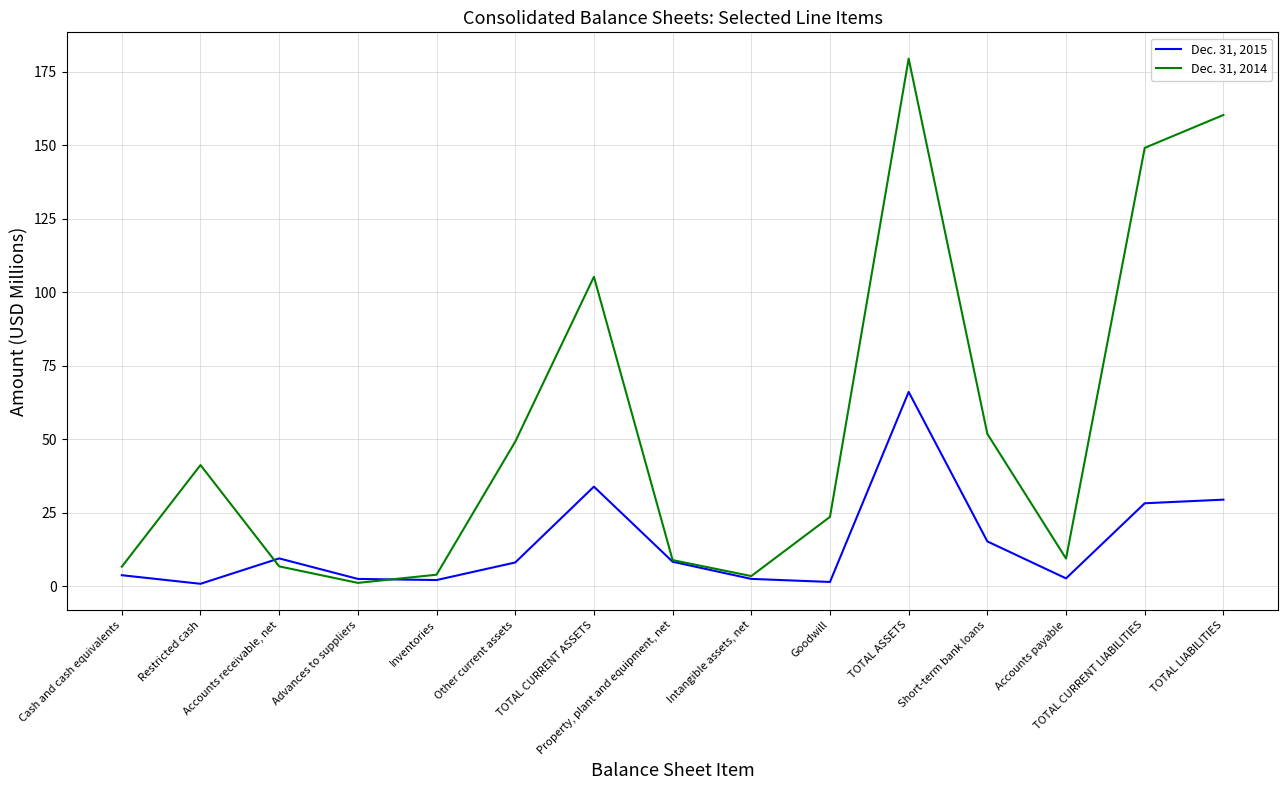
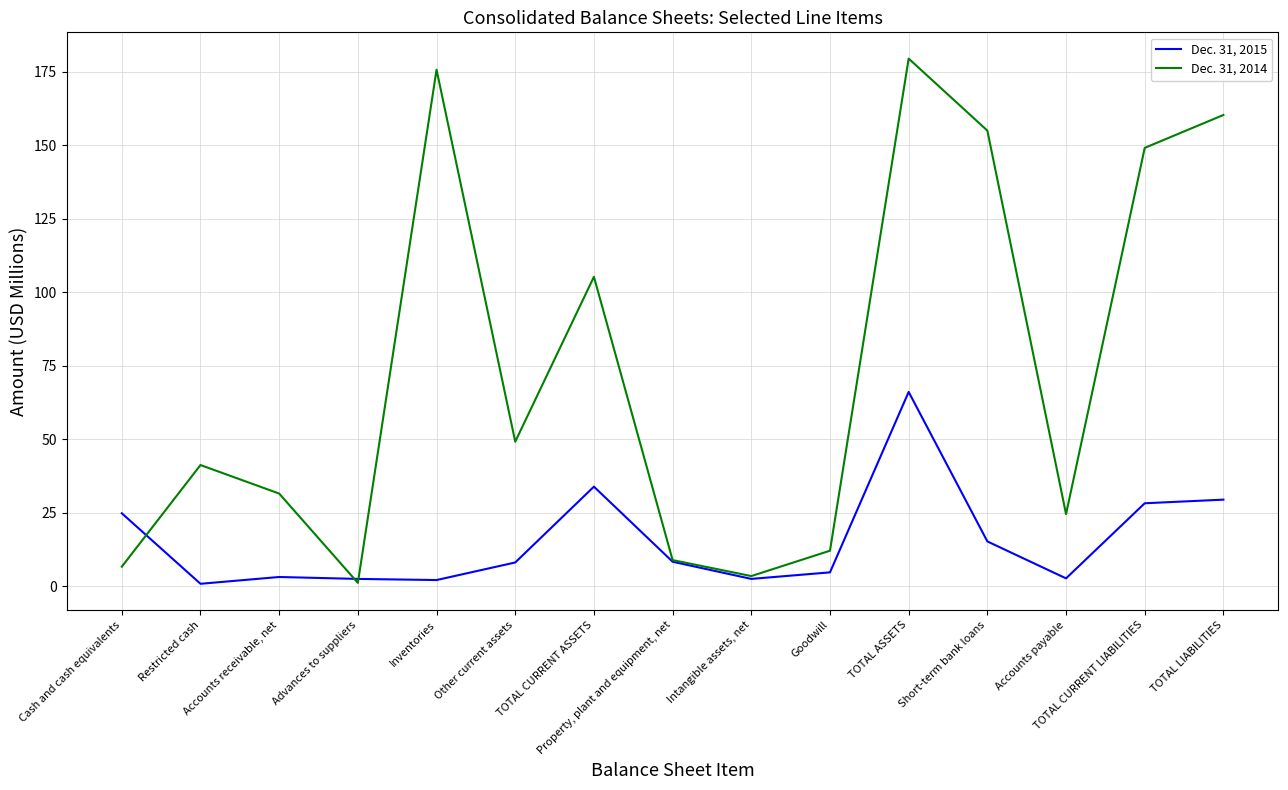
Dec. 31, 2015, Cash and cash equivalents: 4 -> 25
Dec. 31, 2015, Accounts receivable, net: 10 -> 3
Dec. 31, 2014, Accounts receivable, net: 7 -> 32
Dec. 31, 2014, Inventories: 4 -> 176
Dec. 31, 2015, Goodwill: 1 -> 5
Dec. 31, 2014, Goodwill: 24 -> 12
Dec. 31, 2014, Short-term bank loans: 52 -> 155
Dec. 31, 2014, Accounts payable: 9 -> 25
